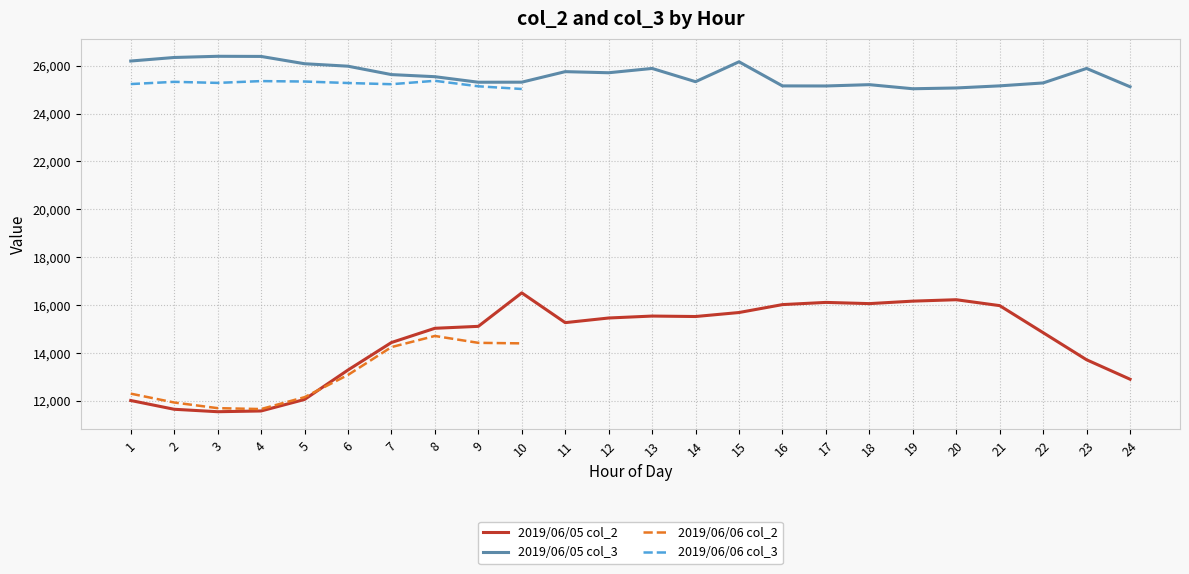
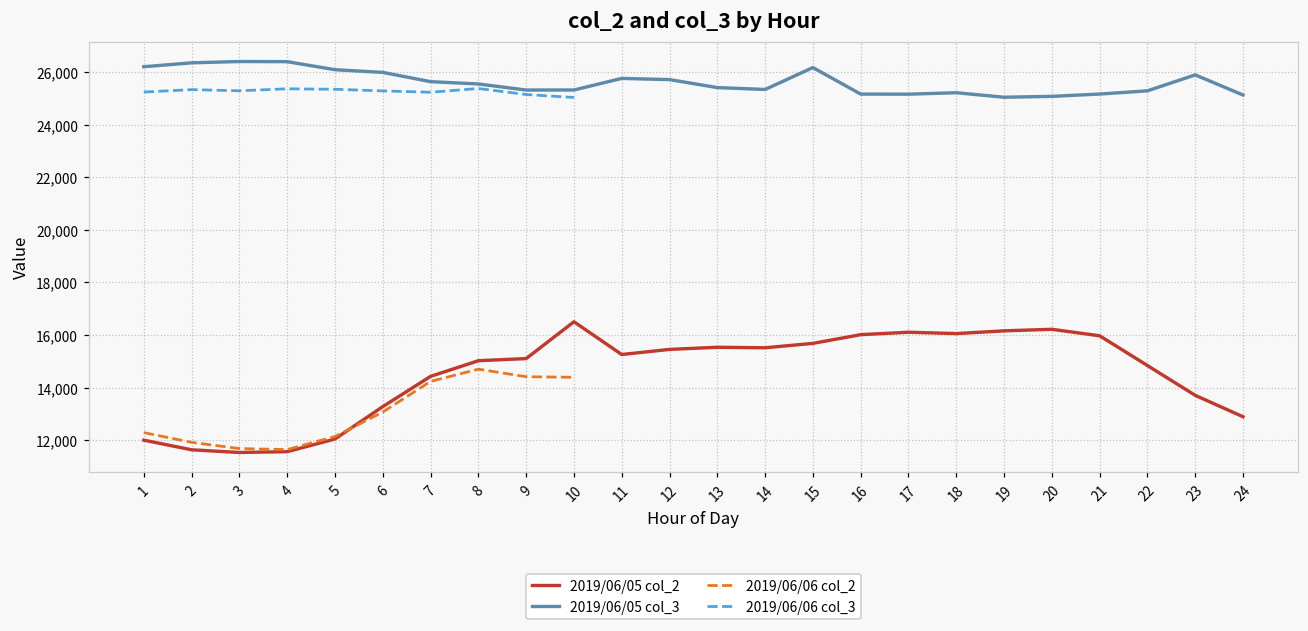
2019/06/05 col_3, 13: 25,900 -> 25,400
